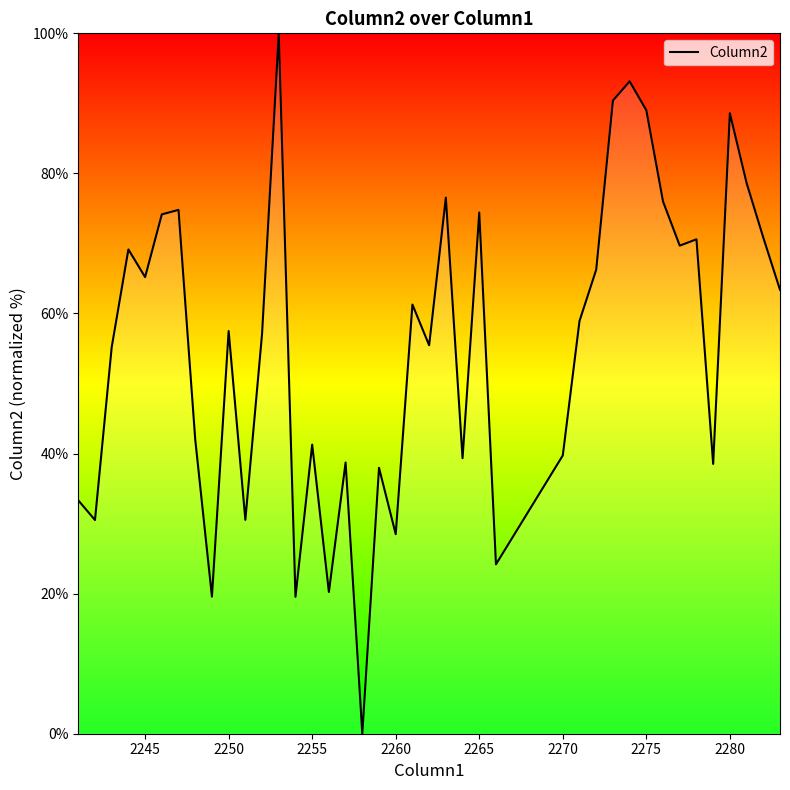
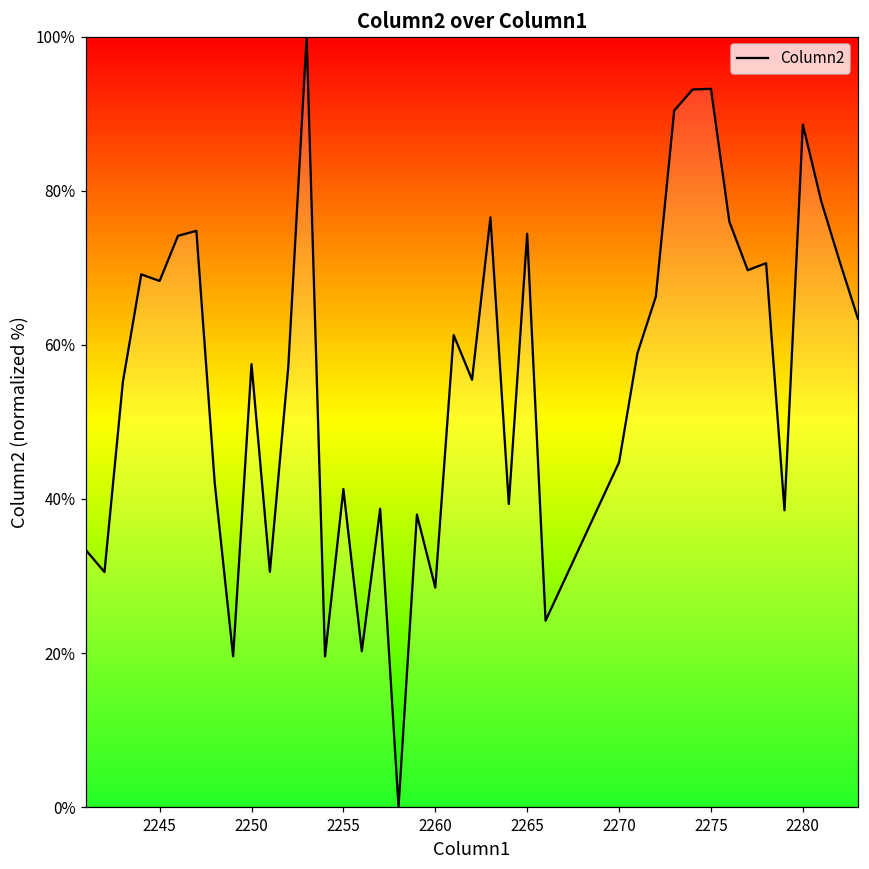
2245: 65% -> 68%
2270: 40% -> 45%
2275: 89% -> 93%
